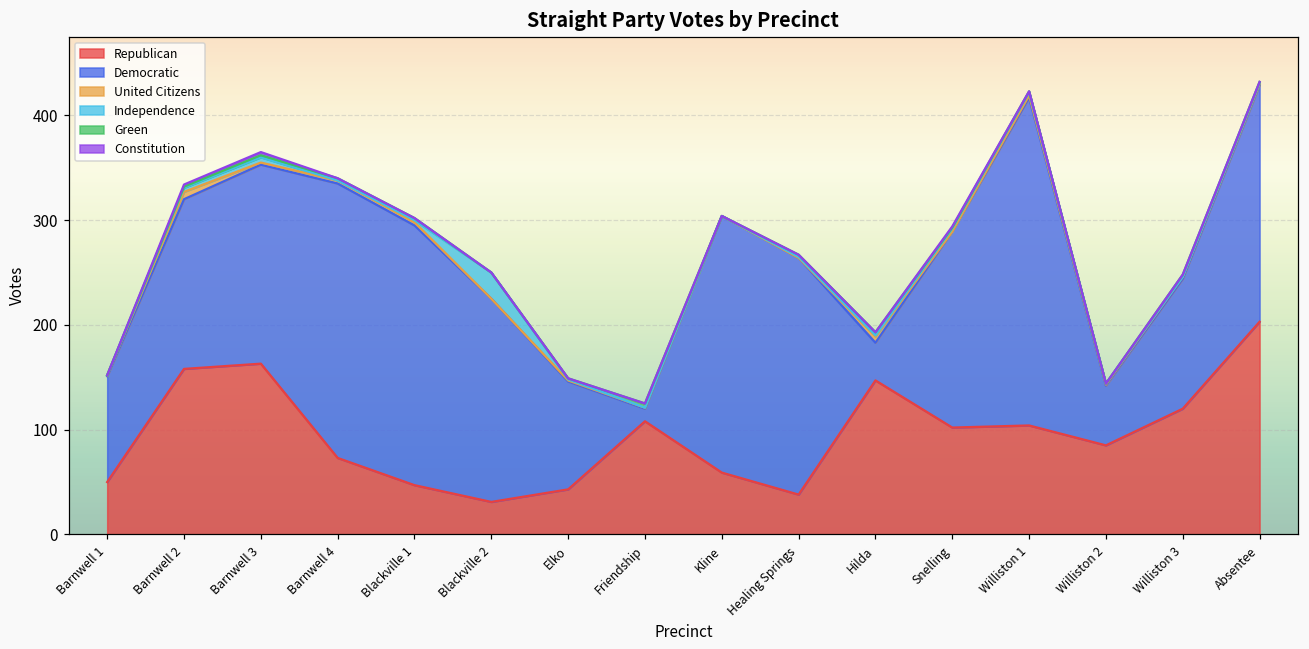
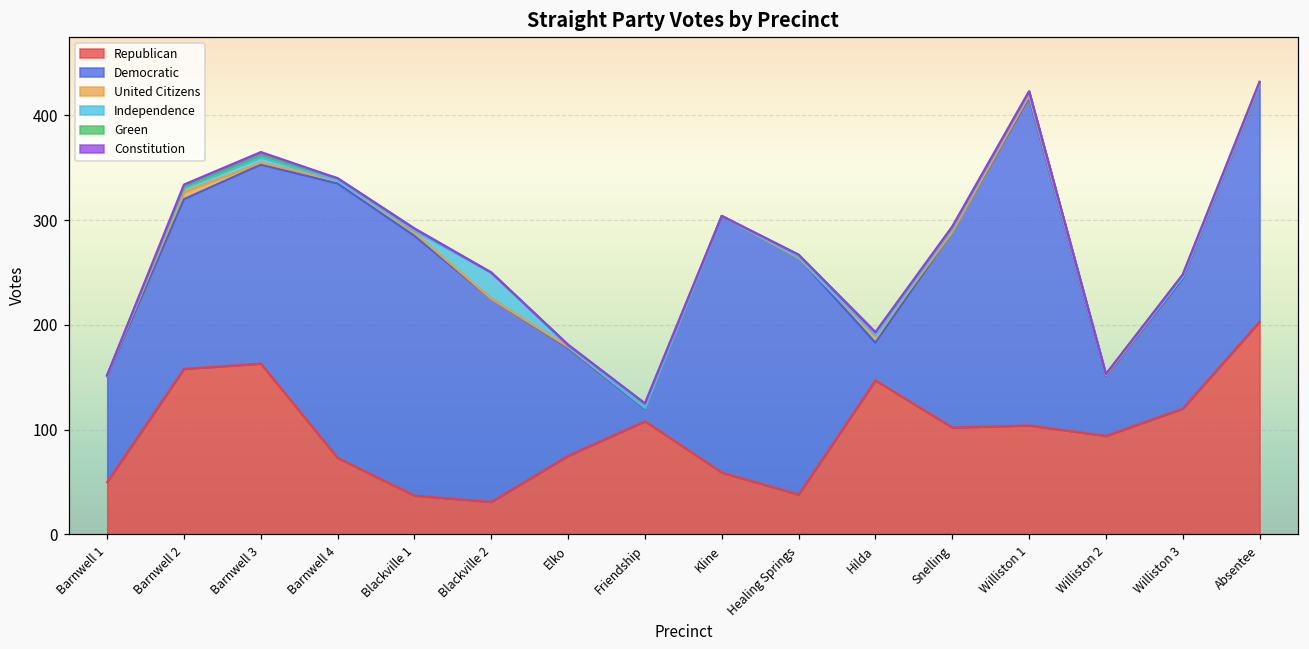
Republican, Blackville 1: 50 -> 40
Republican, Elko: 40 -> 80
Republican, Williston 2: 85 -> 94
